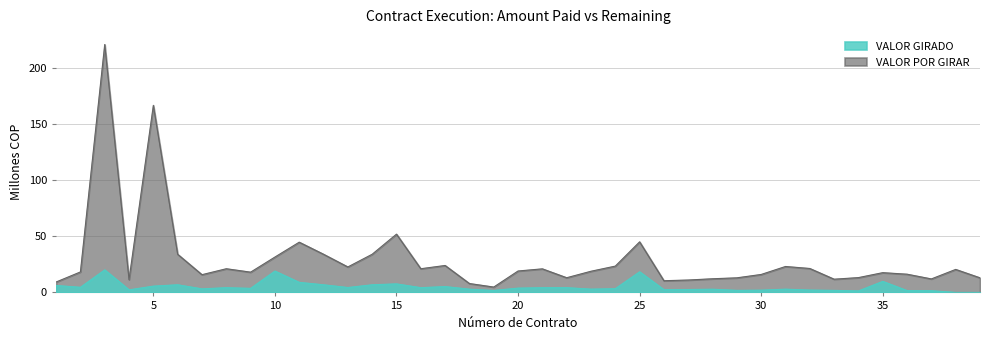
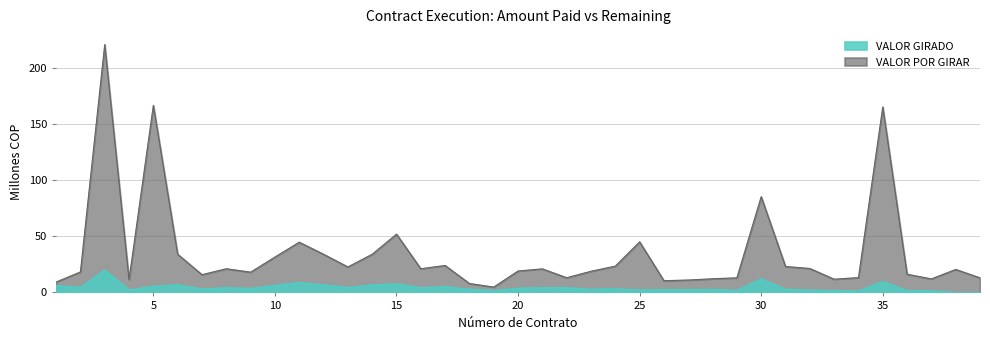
VALOR GIRADO, 10: 19 -> 6
VALOR GIRADO, 25: 18 -> 2
VALOR GIRADO, 30: 2 -> 12
VALOR POR GIRAR, 30: 16 -> 85
VALOR POR GIRAR, 35: 18 -> 165
